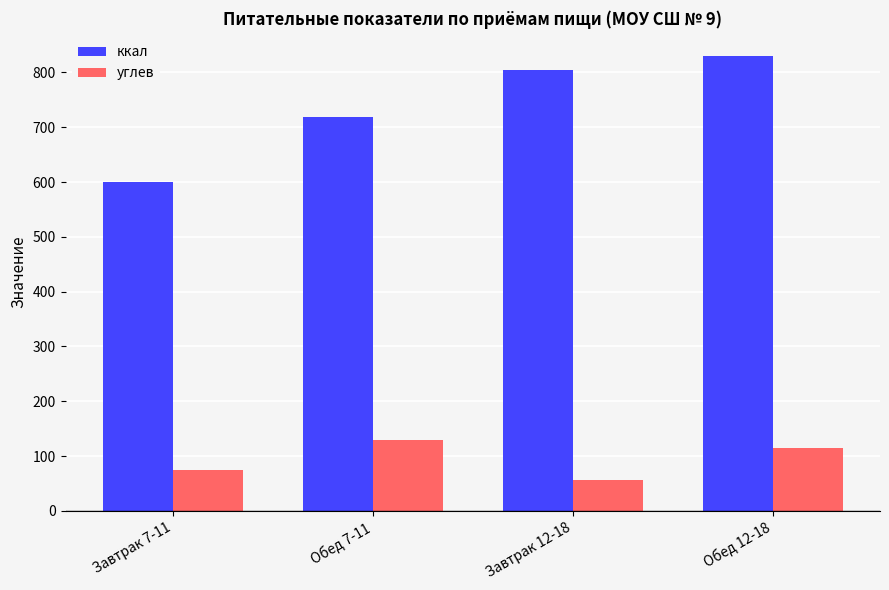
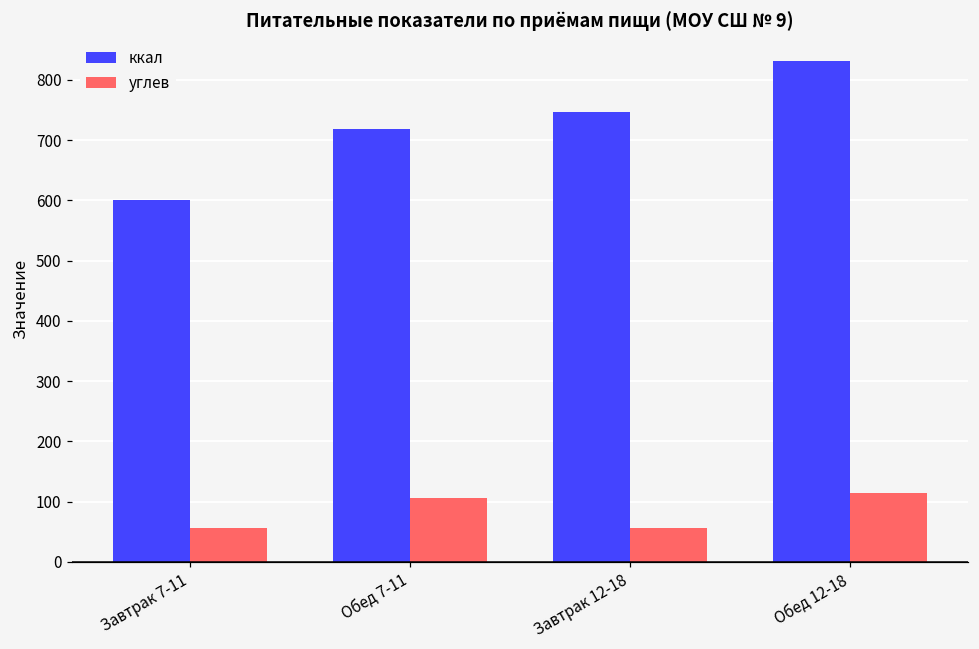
углев, Завтрак 7-11: 70 -> 60
углев, Обед 7-11: 130 -> 110
ккал, Завтрак 12-18: 800 -> 750
